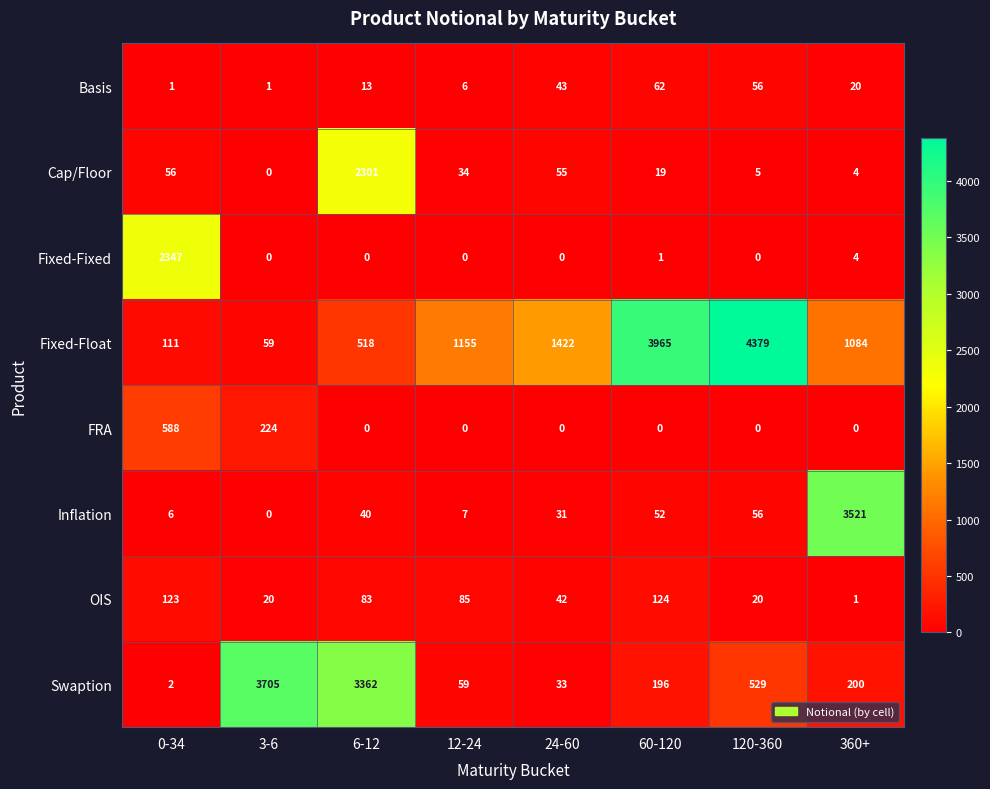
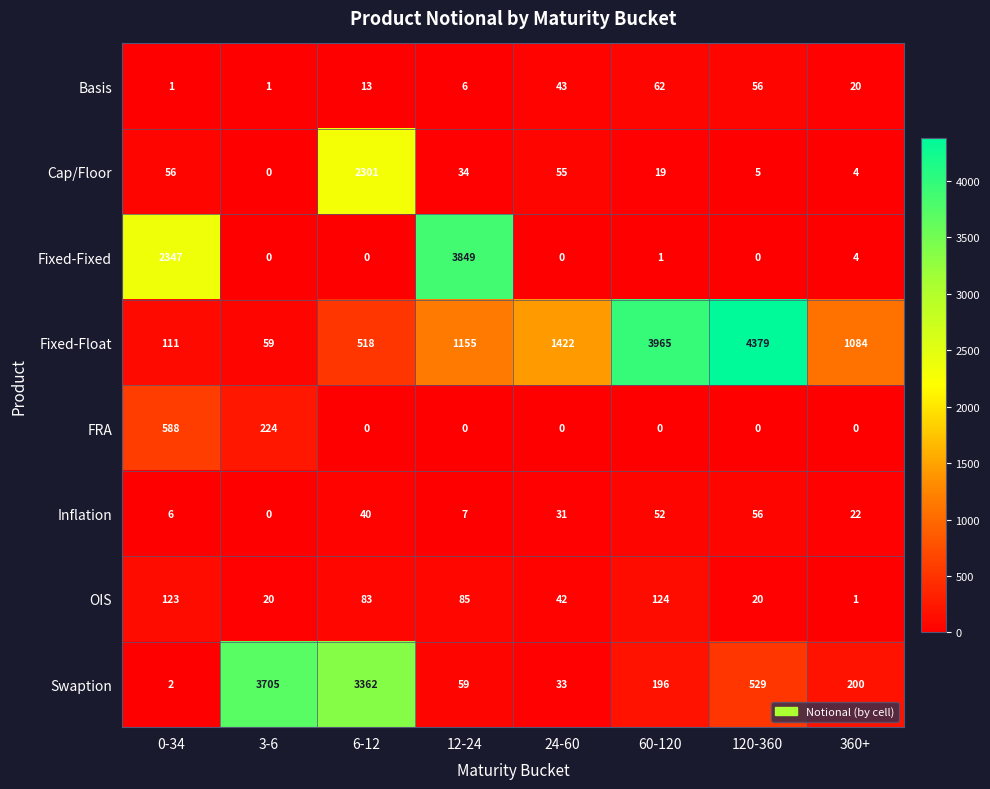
Fixed-Fixed, 12-24: 0 -> 3849
Inflation, 360+: 3521 -> 22
